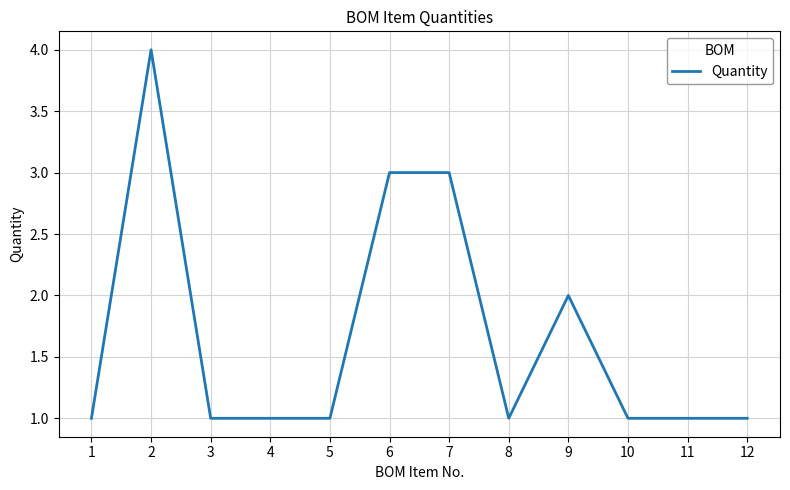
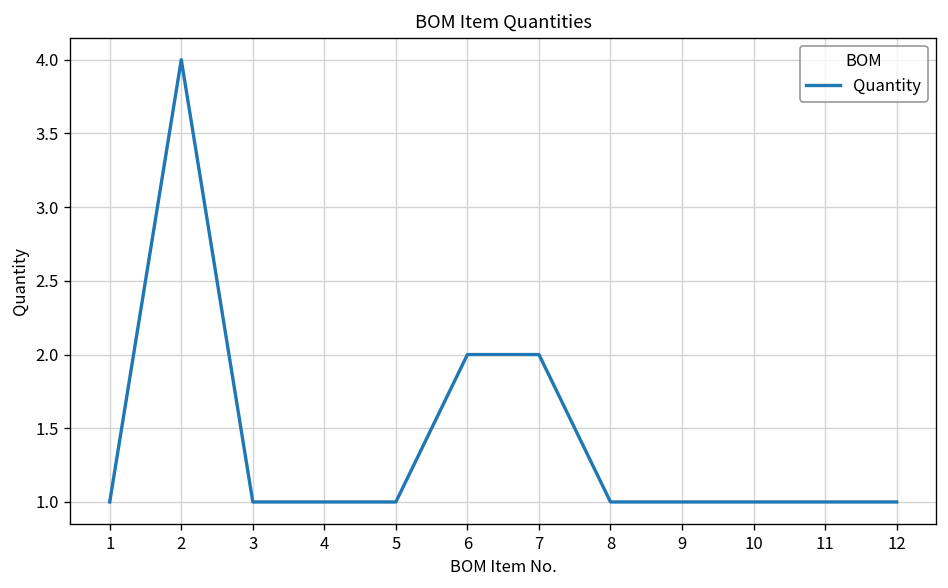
6: 3 -> 2
7: 3 -> 2
9: 2 -> 1
